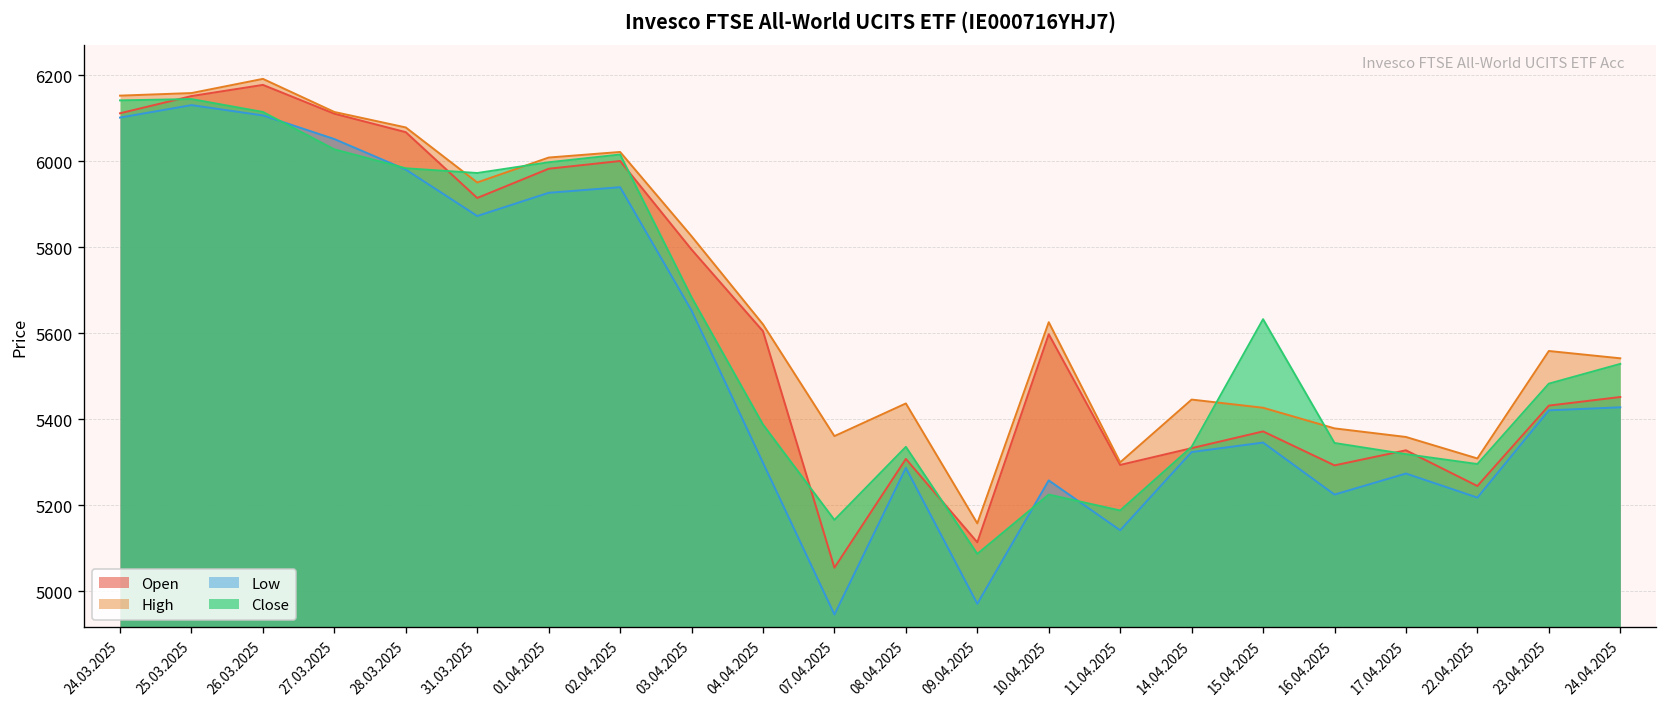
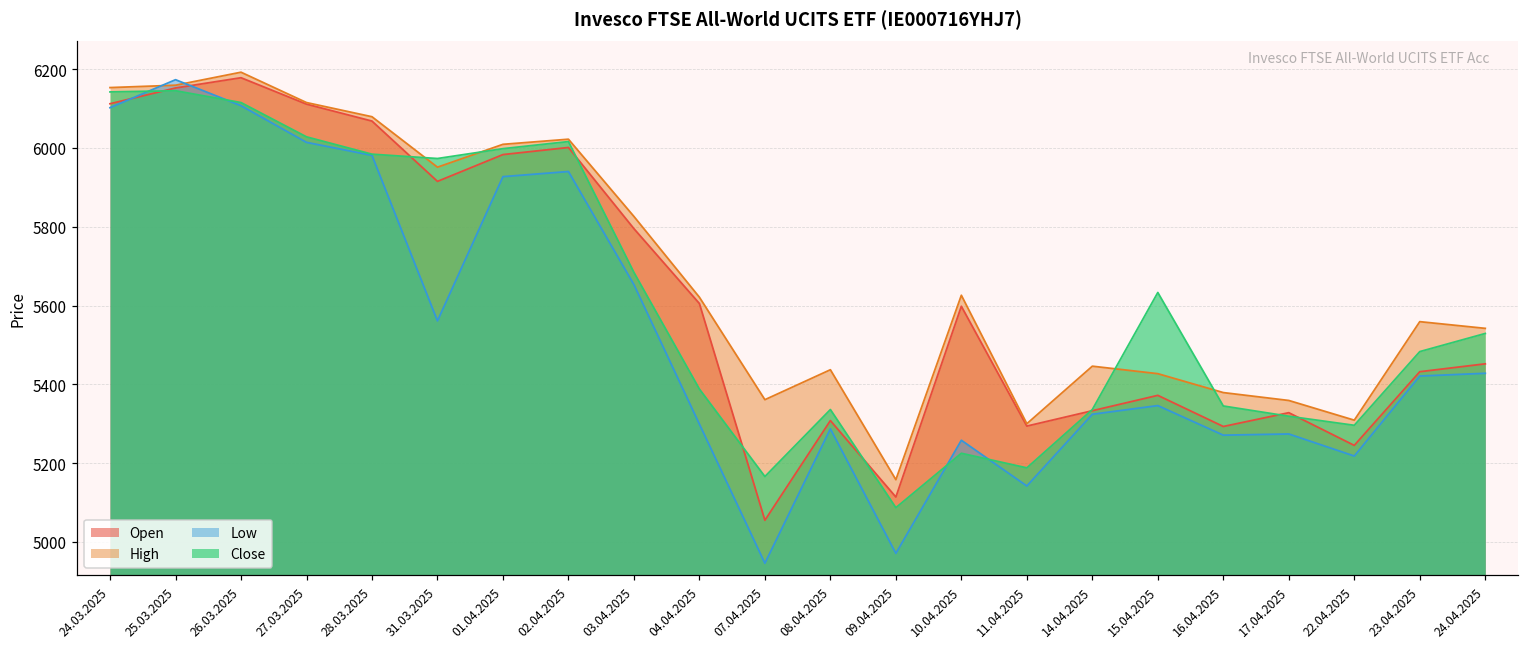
Low, 25.03.2025: 6130 -> 6170
Low, 27.03.2025: 6050 -> 6010
Low, 31.03.2025: 5870 -> 5560
Low, 16.04.2025: 5230 -> 5270
